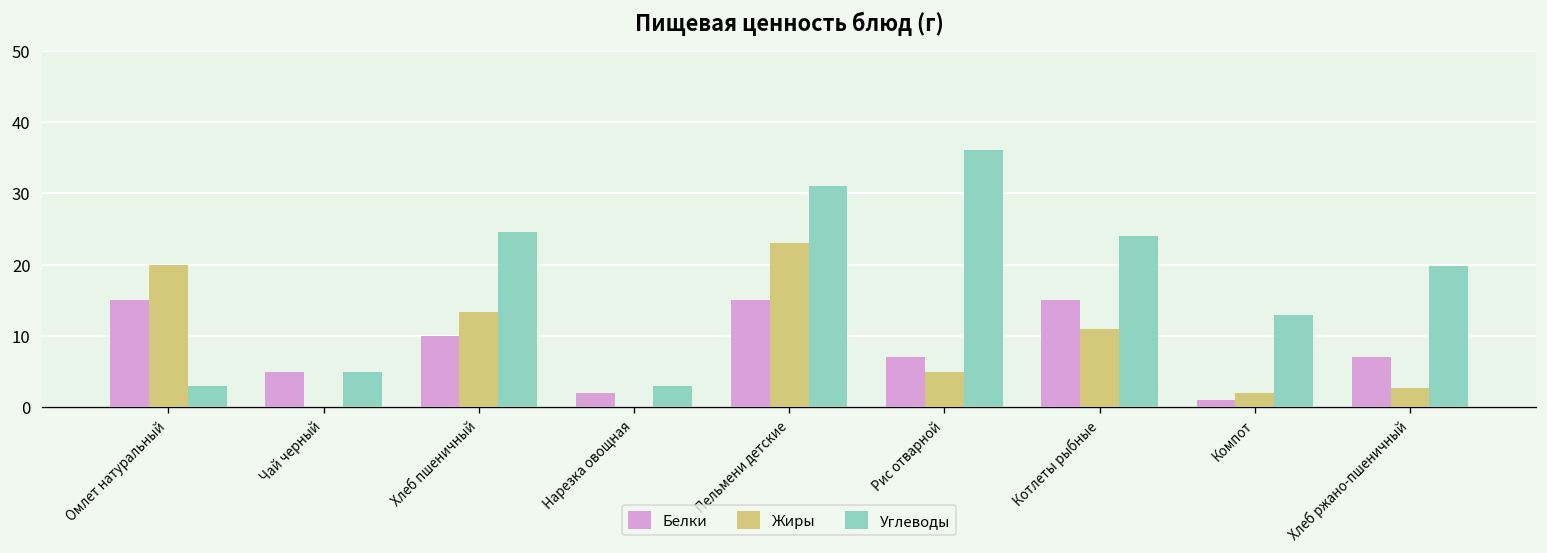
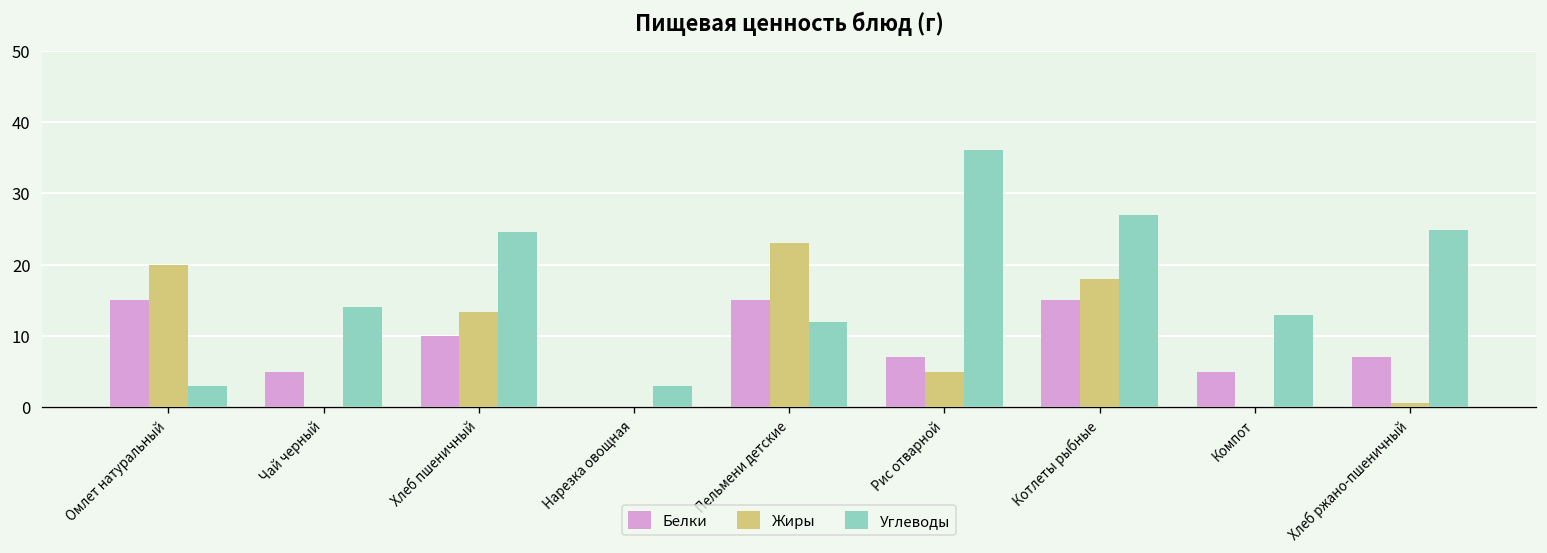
Углеводы, Чай черный: 5 -> 14
Белки, Нарезка овощная: 2 -> 0
Углеводы, Пельмени детские: 31 -> 12
Жиры, Котлеты рыбные: 11 -> 18
Углеводы, Котлеты рыбные: 24 -> 27
Белки, Компот: 1 -> 5
Жиры, Компот: 2 -> 0
Жиры, Хлеб ржано-пшеничный: 3 -> 1
Углеводы, Хлеб ржано-пшеничный: 20 -> 25
